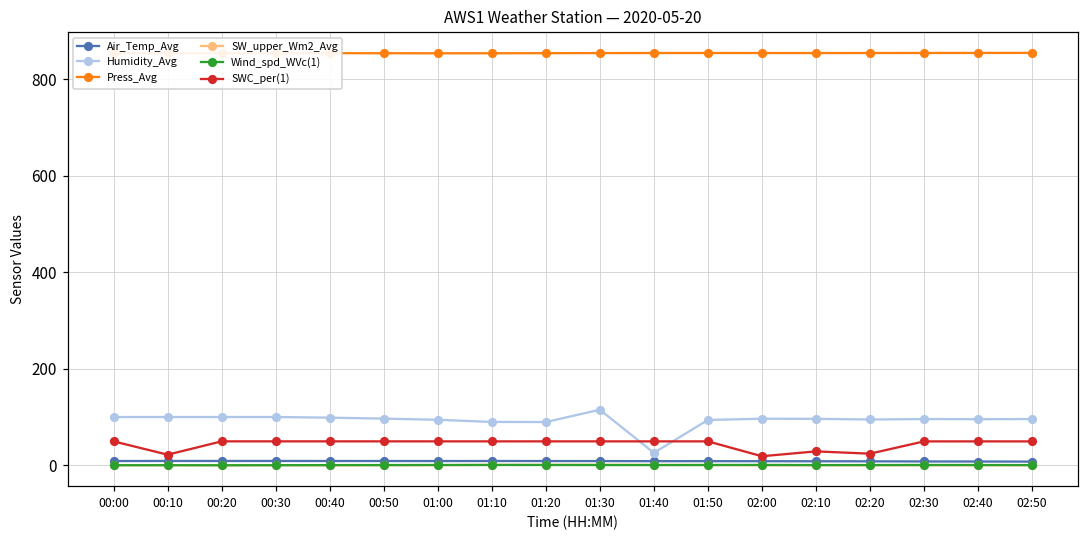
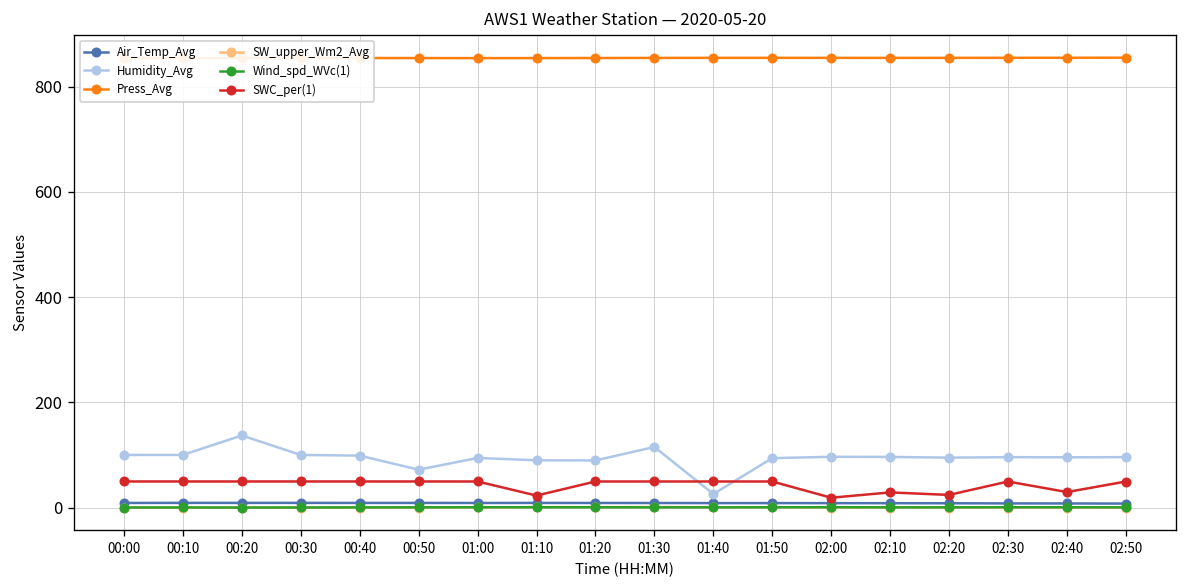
SWC_per(1), 00:10: 20 -> 50
Humidity_Avg, 00:20: 100 -> 140
Humidity_Avg, 00:50: 100 -> 70
SWC_per(1), 01:10: 50 -> 20
SWC_per(1), 02:40: 50 -> 30
